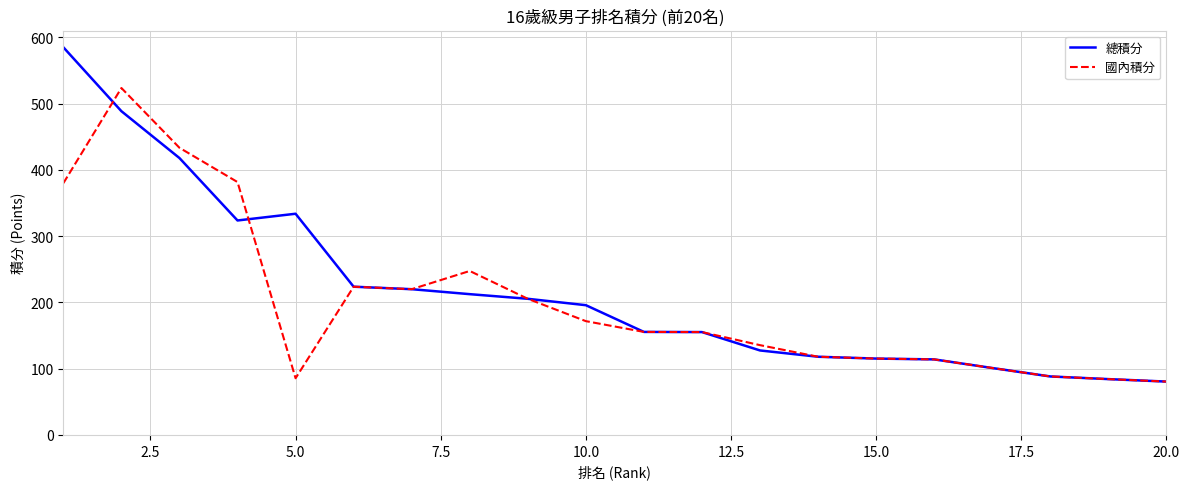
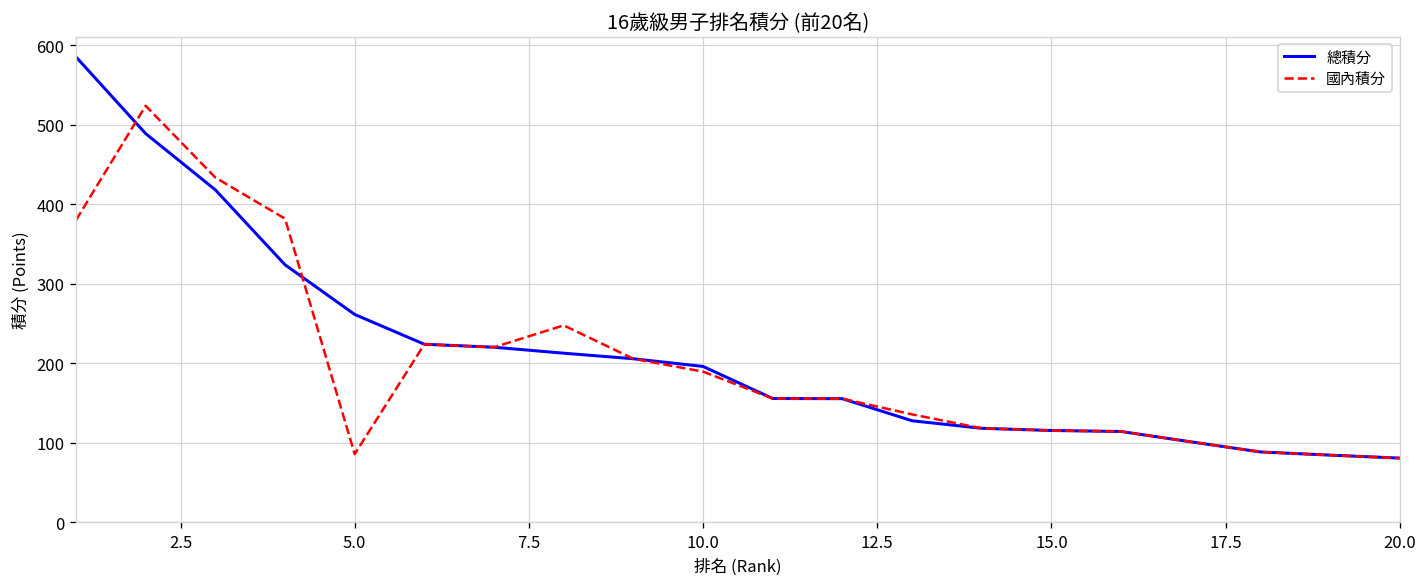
總積分, 5.0: 330 -> 260
國內積分, 10.0: 170 -> 190
